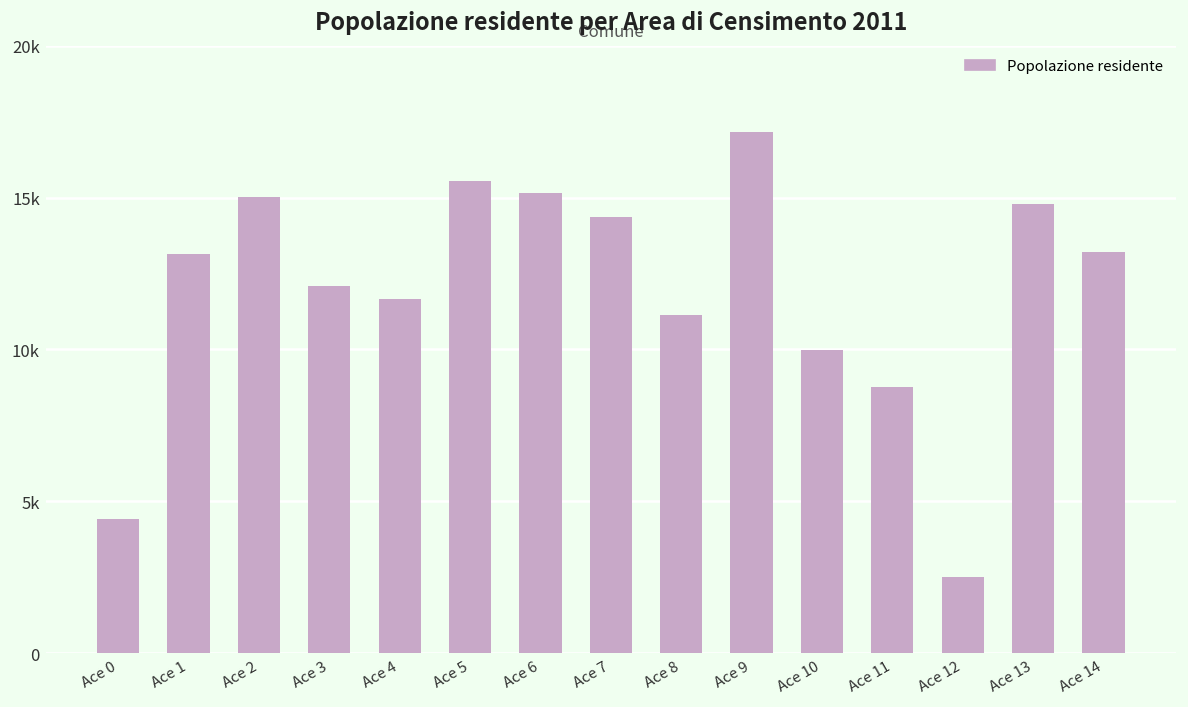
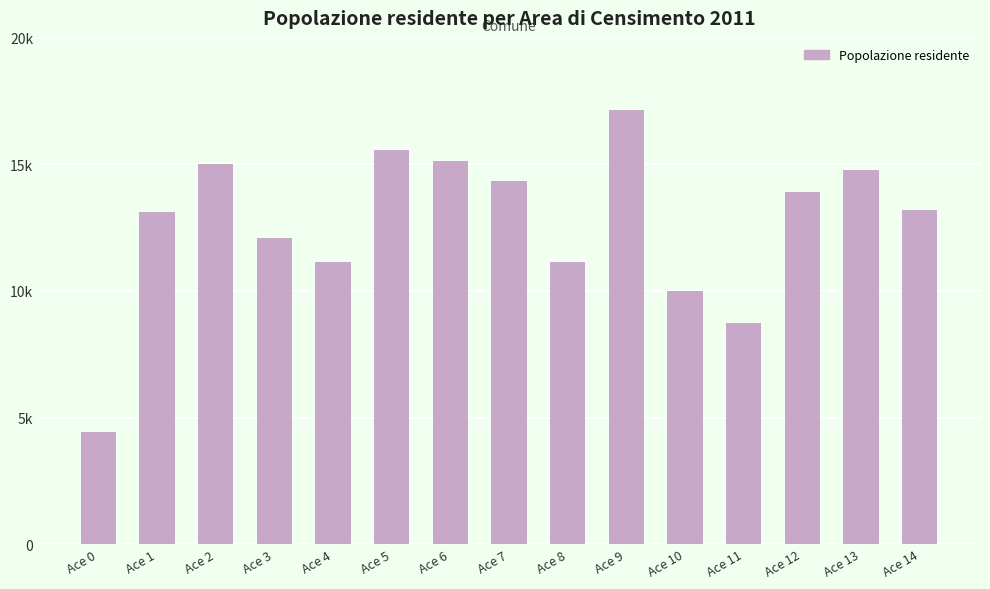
Ace 4: 11700 -> 11200
Ace 12: 2500 -> 13900
